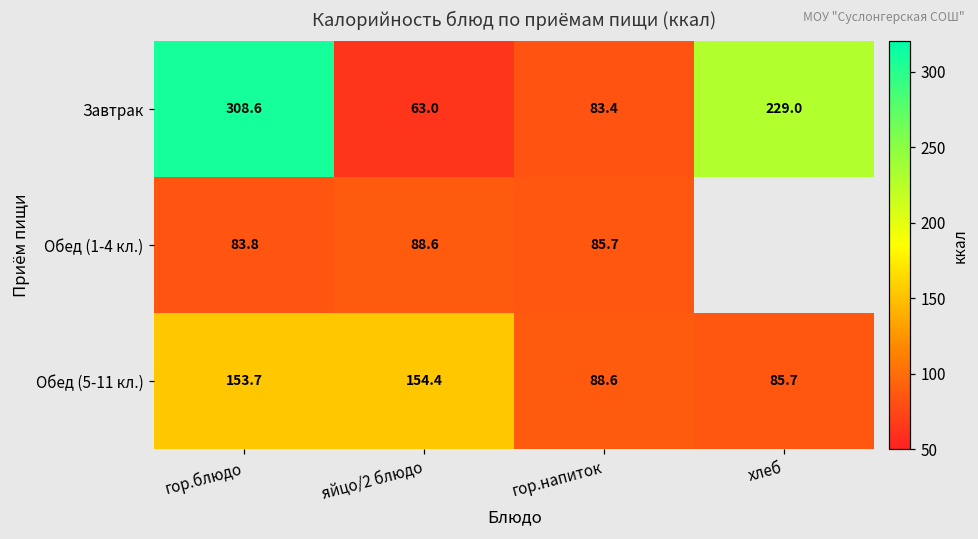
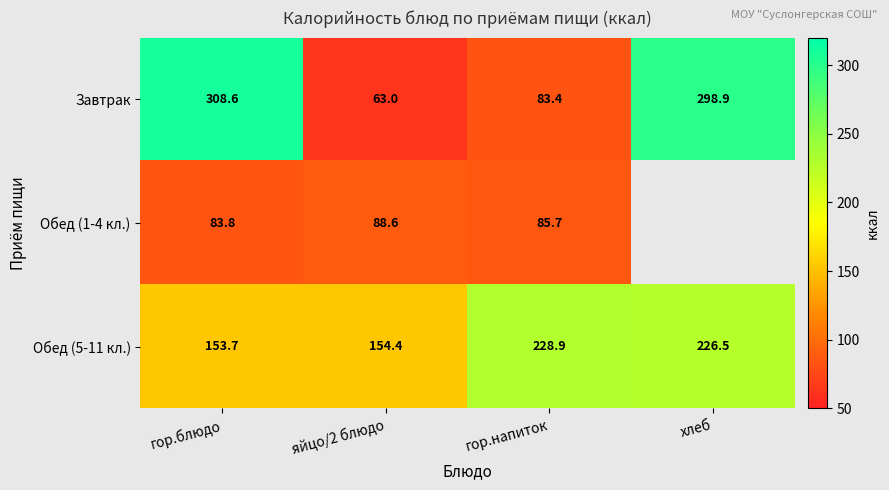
Завтрак, хлеб: 229.0 -> 298.9
Обед (5-11 кл.), гор.напиток: 88.6 -> 228.9
Обед (5-11 кл.), хлеб: 85.7 -> 226.5
